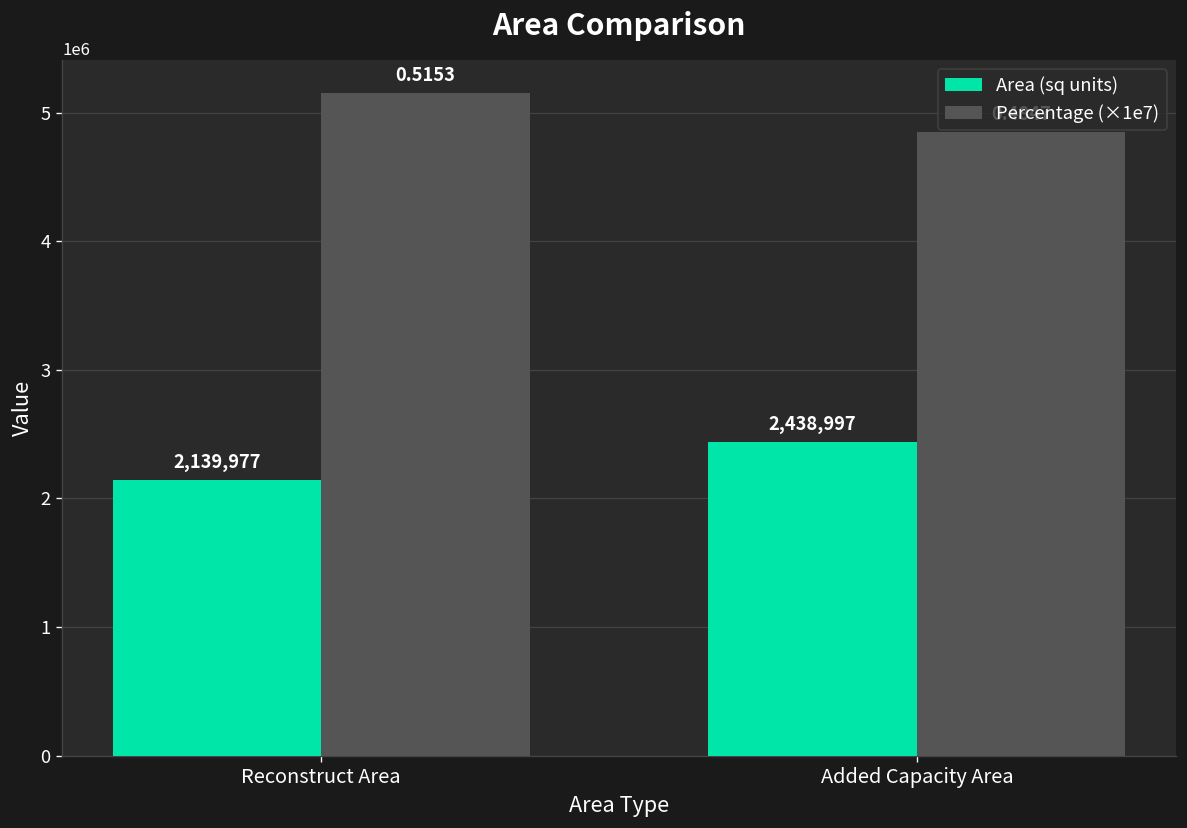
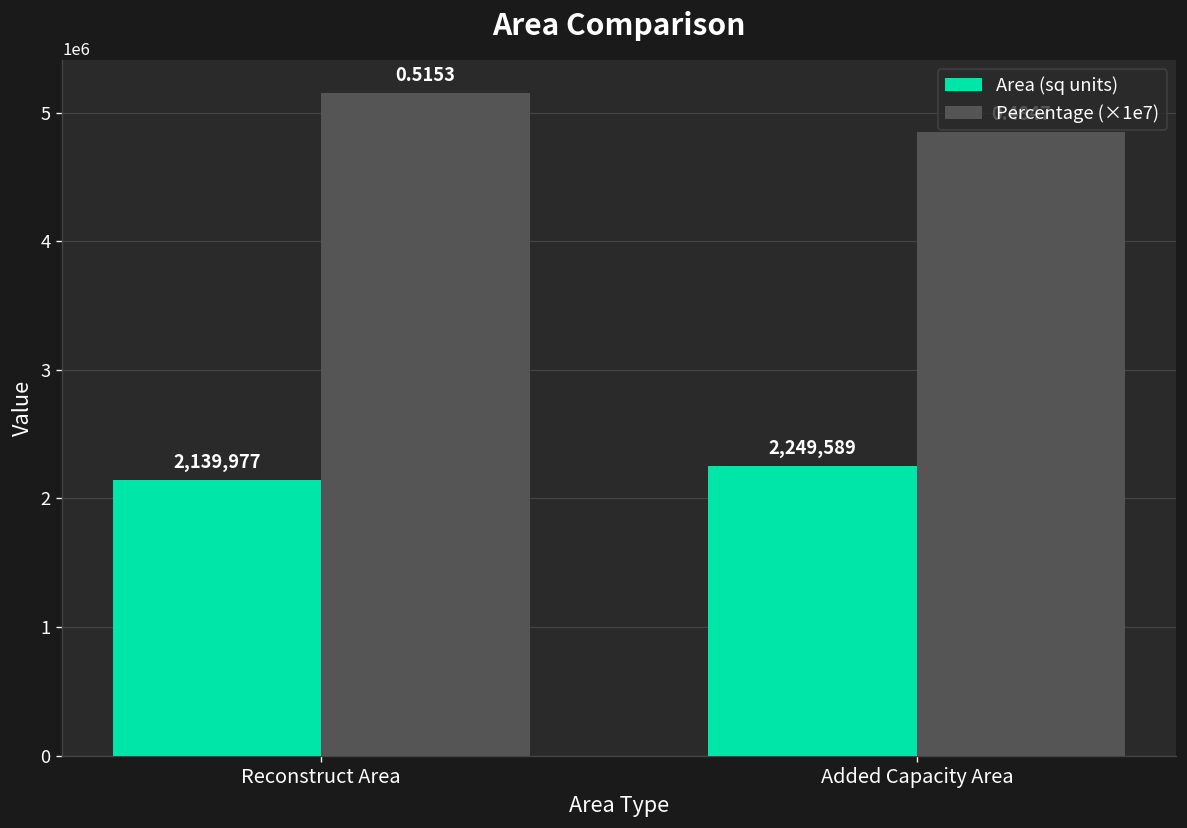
Area (sq units), Added Capacity Area: 2,438,997 -> 2,249,589
